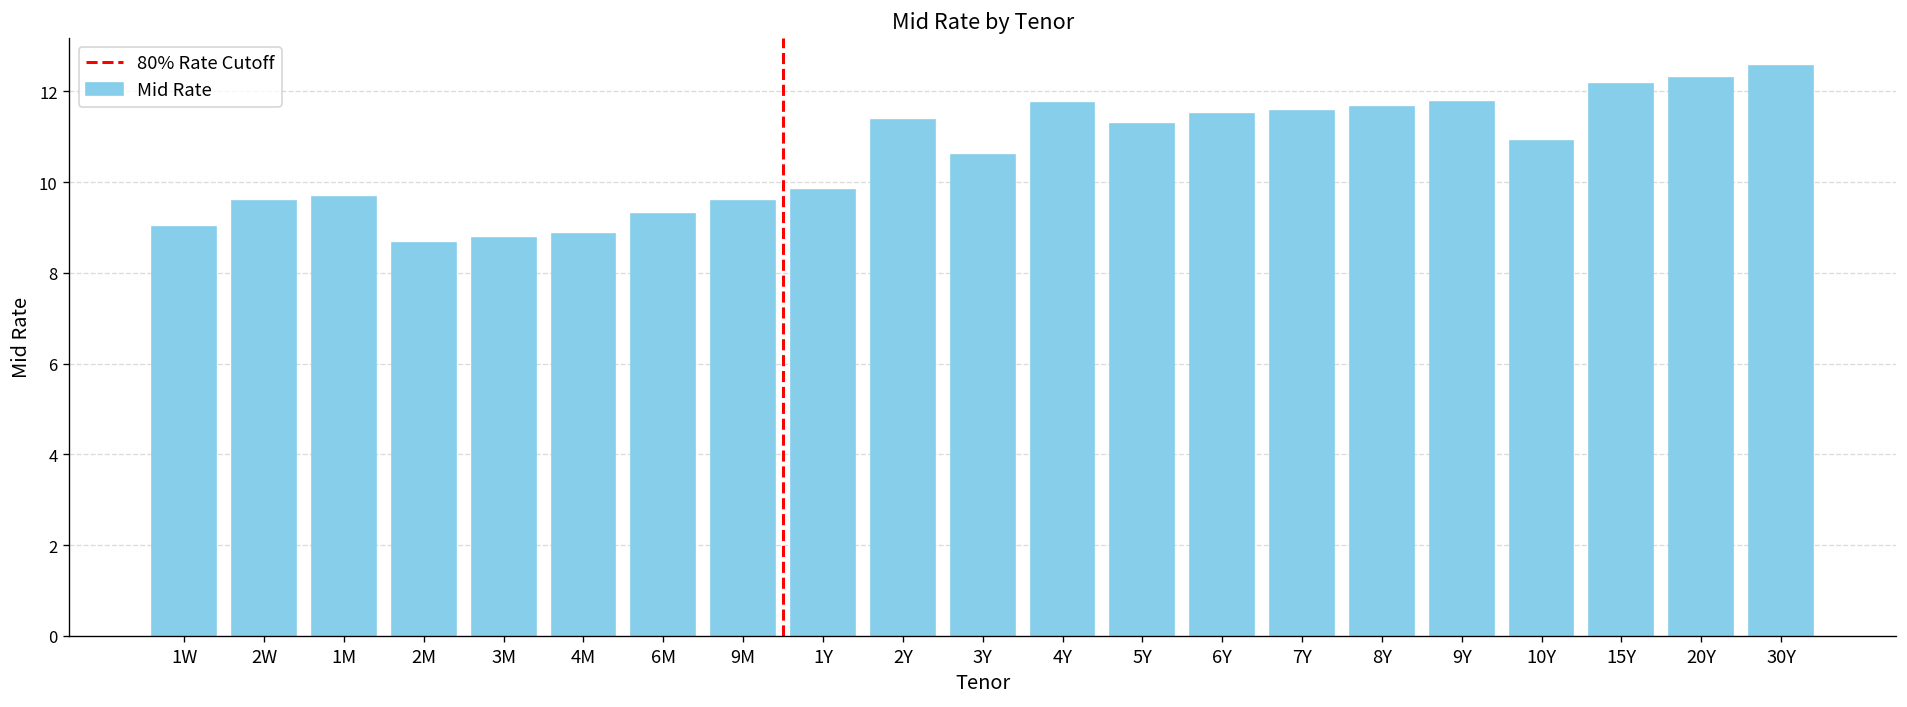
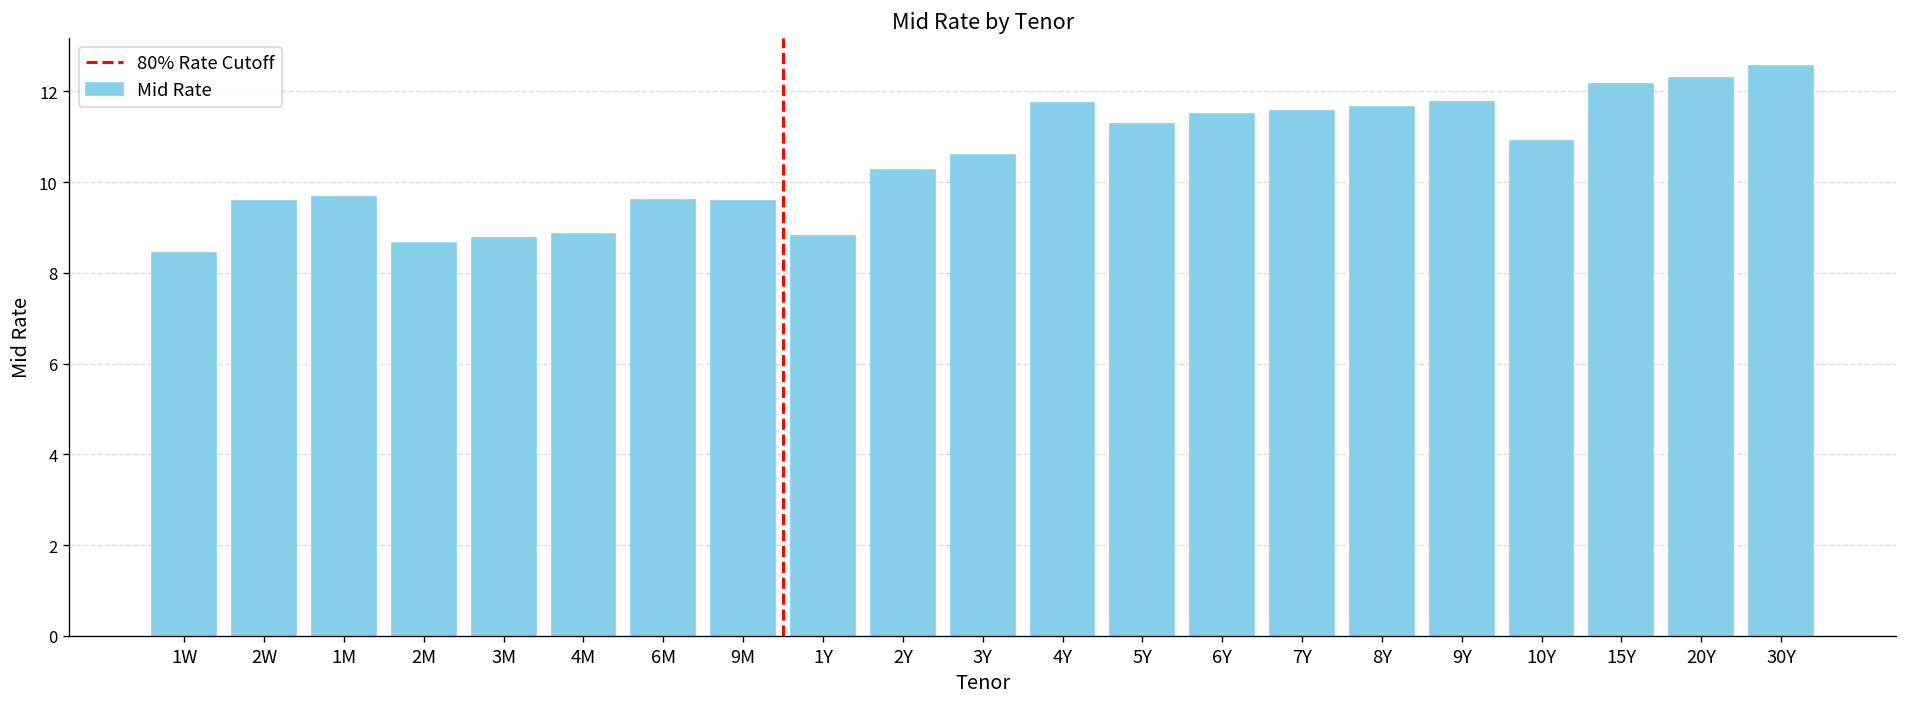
1W: 9.0 -> 8.4
6M: 9.3 -> 9.6
1Y: 9.8 -> 8.8
2Y: 11.4 -> 10.3
